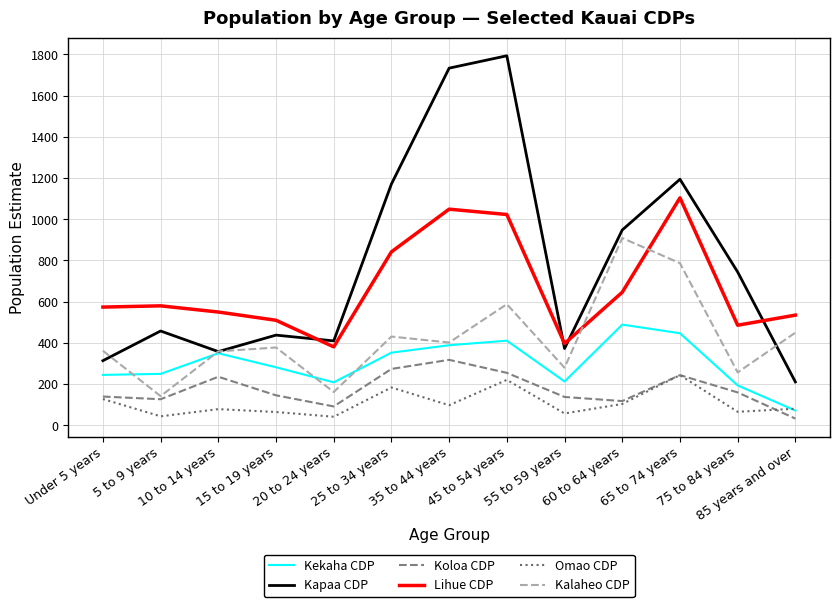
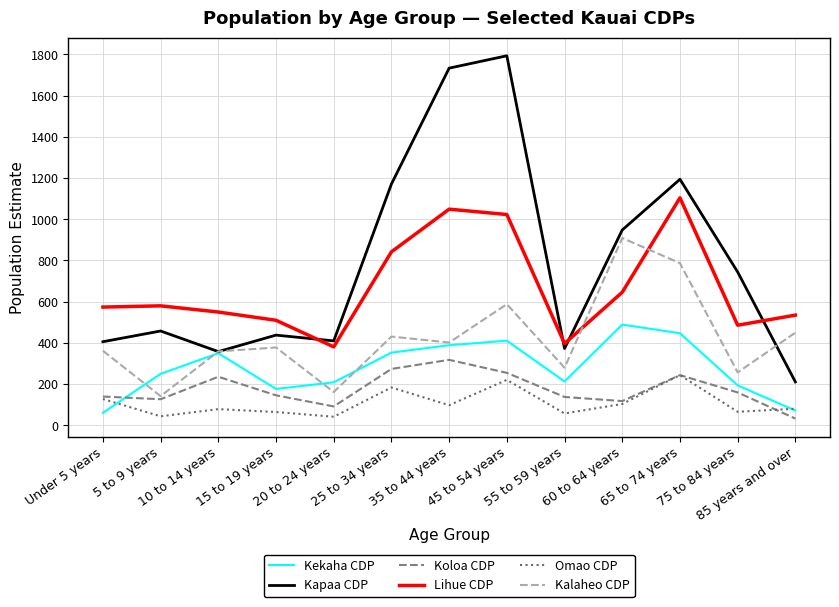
Kekaha CDP, Under 5 years: 250 -> 60
Kapaa CDP, Under 5 years: 310 -> 410
Kekaha CDP, 15 to 19 years: 280 -> 180
